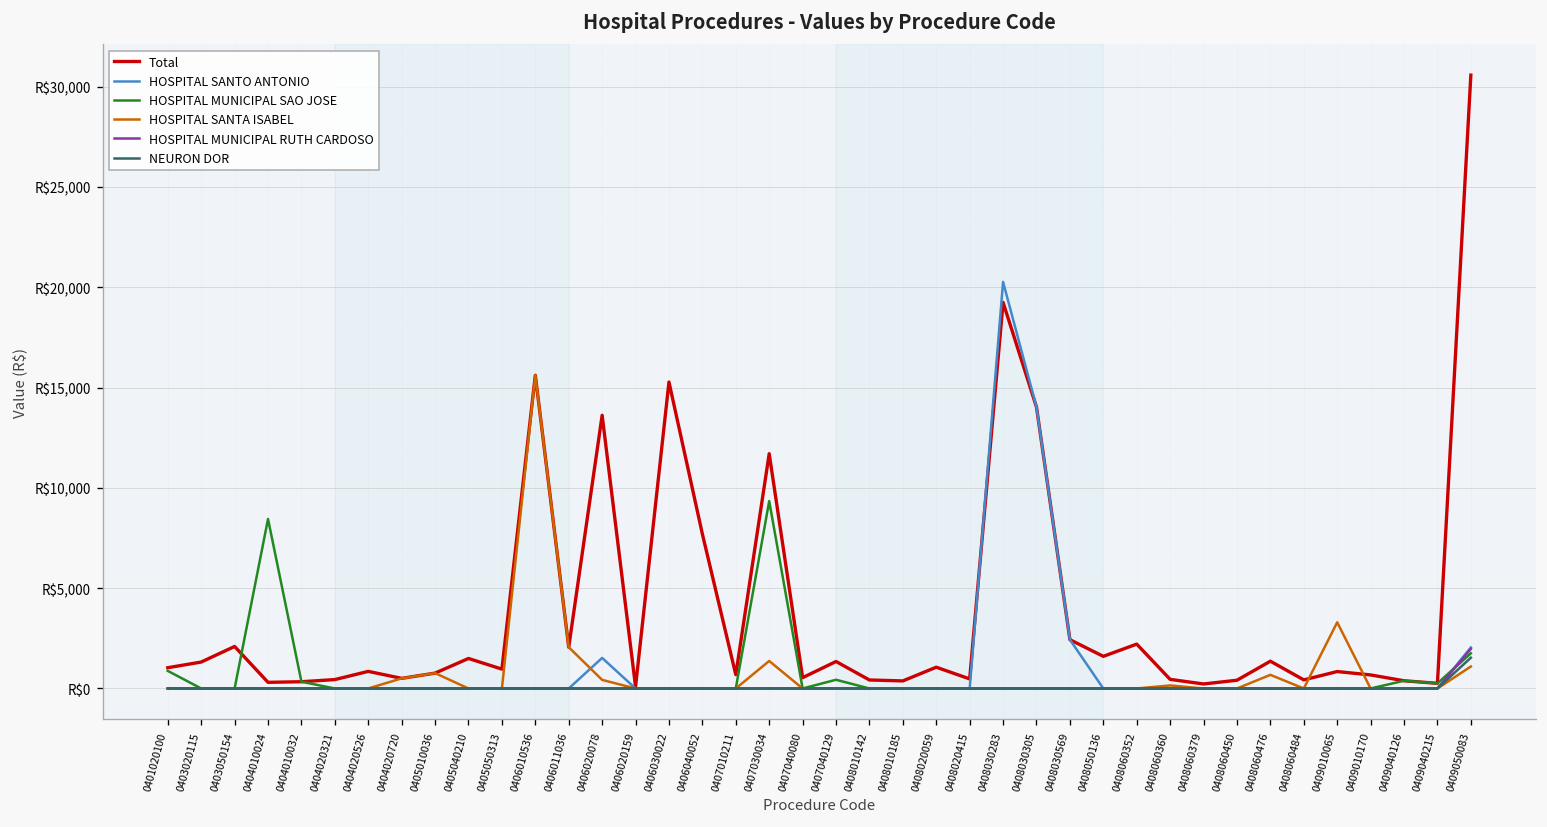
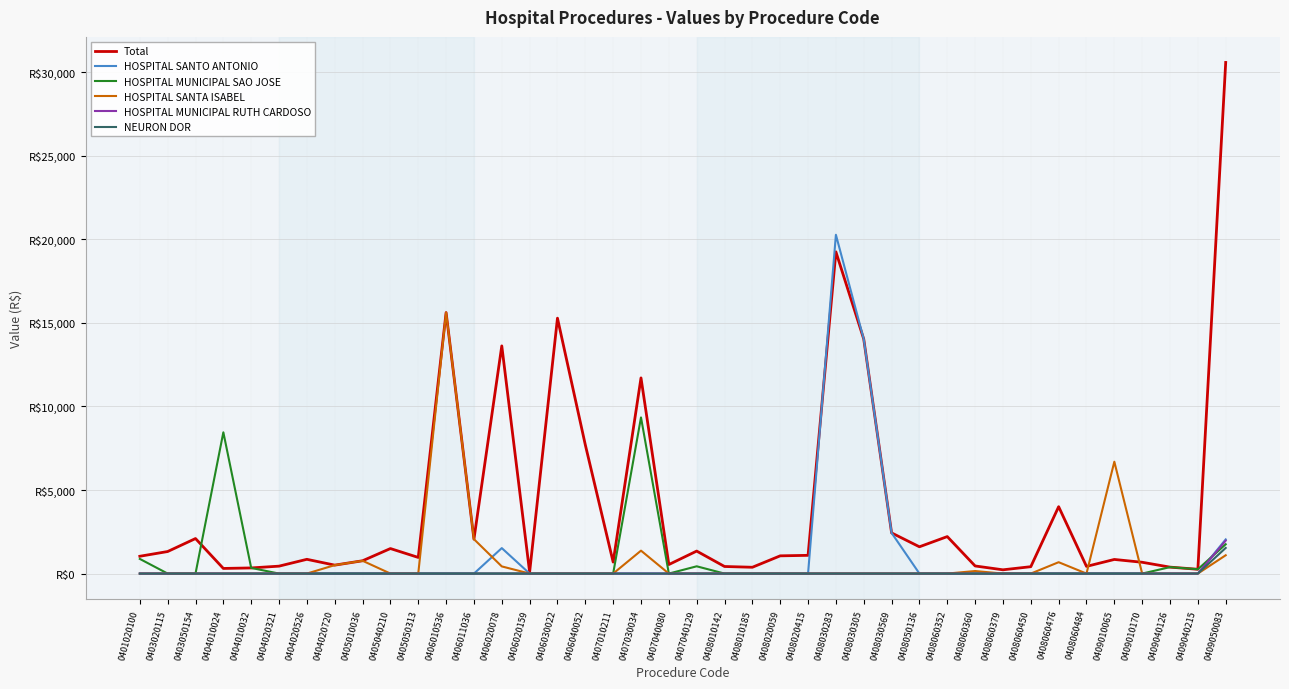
Total, 0408020415: R$500 -> R$1,100
Total, 0408060476: R$1,400 -> R$4,000
HOSPITAL SANTA ISABEL, 0409010065: R$3,300 -> R$6,700
